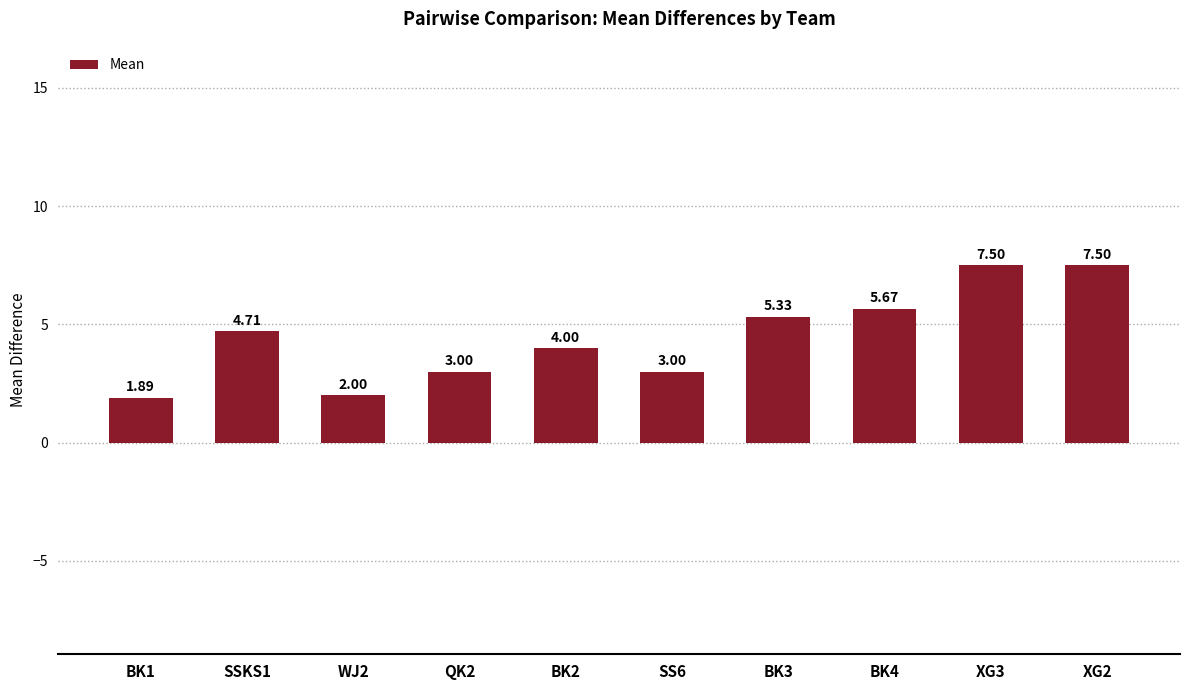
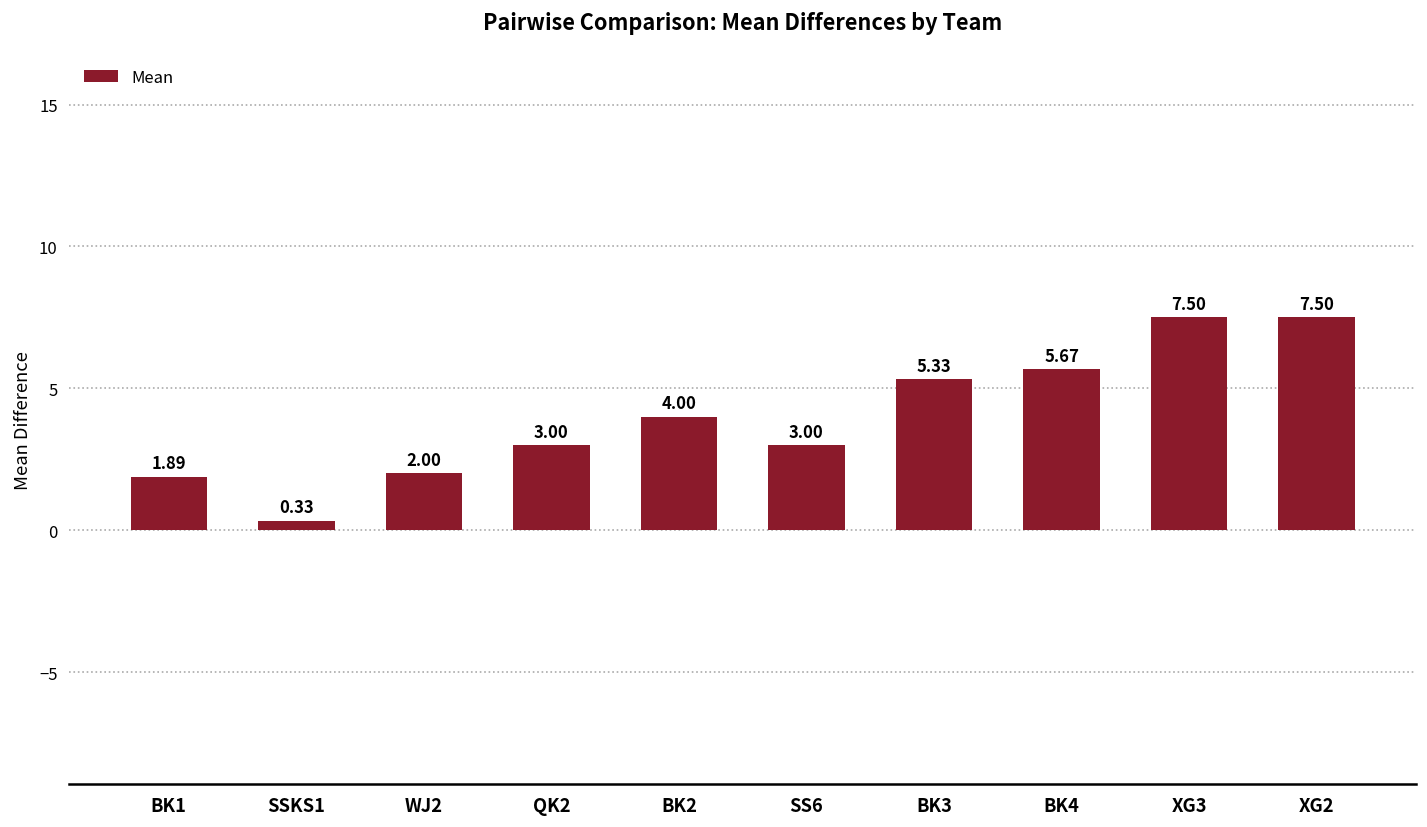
SSKS1: 4.71 -> 0.33
